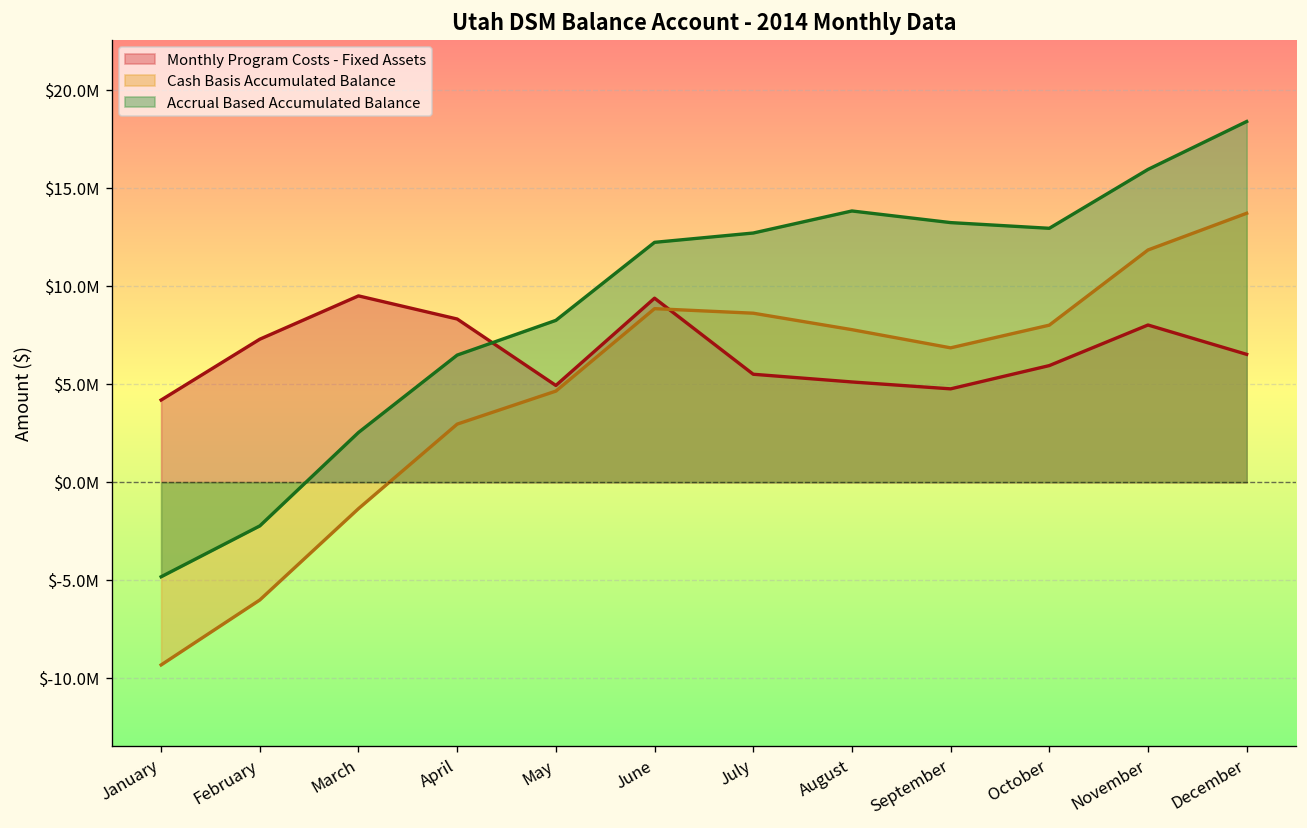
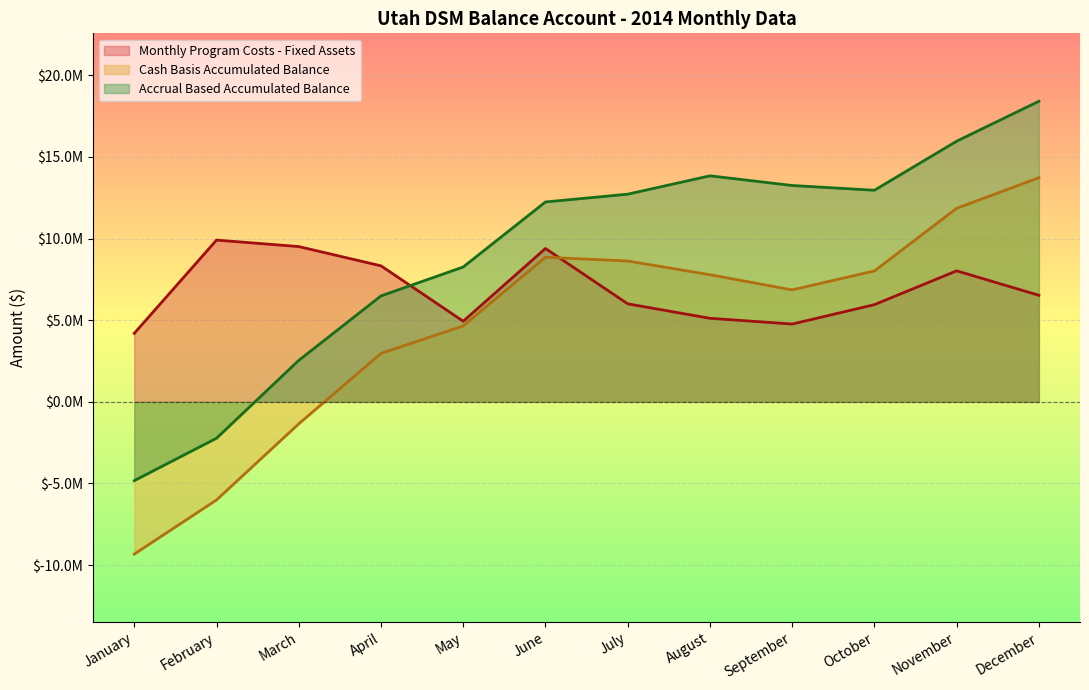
Monthly Program Costs - Fixed Assets, February: $7300000 -> $9900000
Monthly Program Costs - Fixed Assets, July: $5500000 -> $6000000
